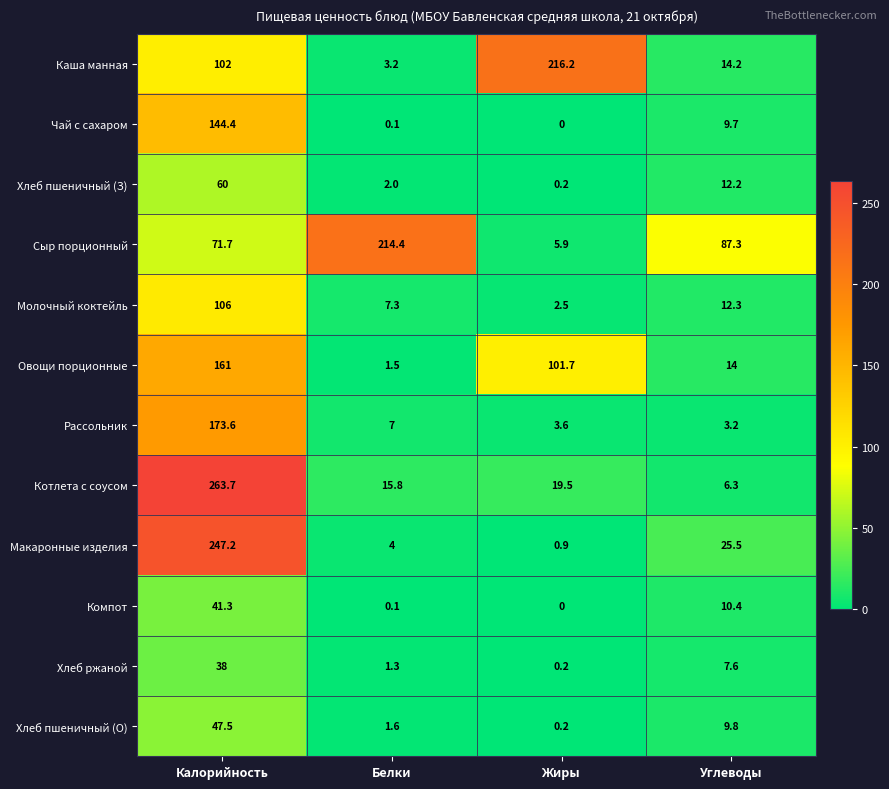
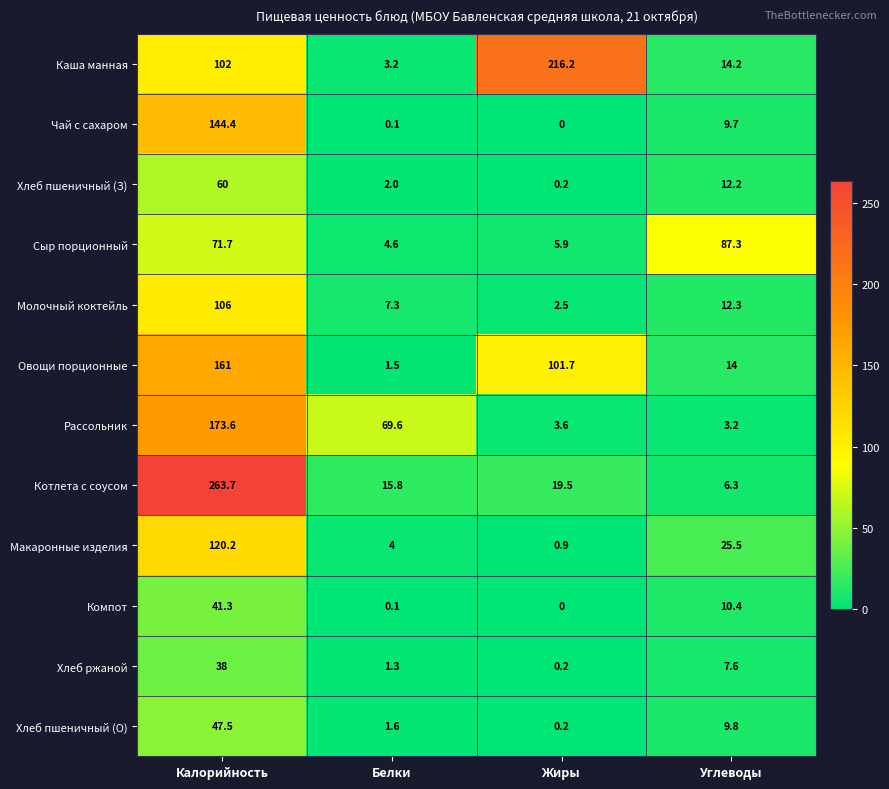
Сыр порционный, Белки: 214.4 -> 4.6
Рассольник, Белки: 7 -> 69.6
Макаронные изделия, Калорийность: 247.2 -> 120.2
